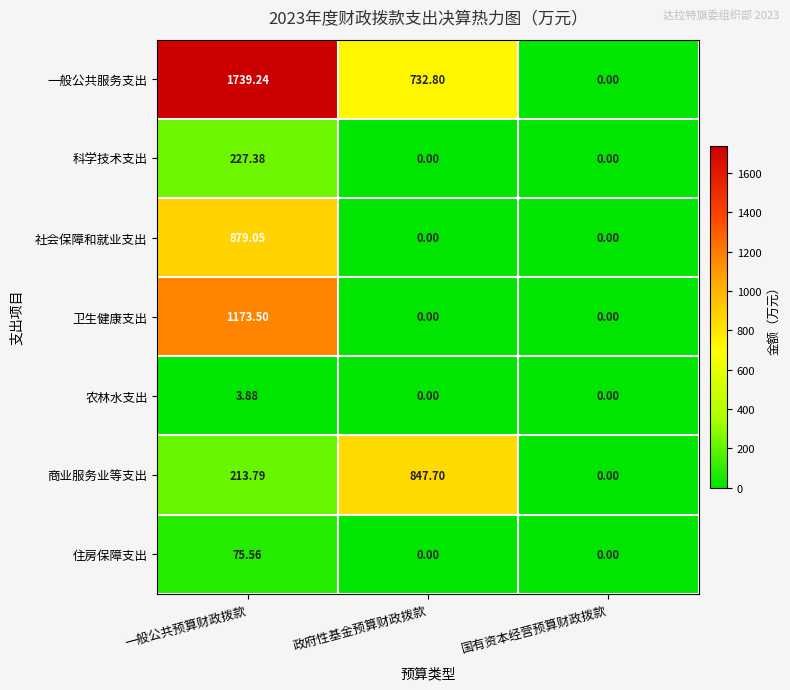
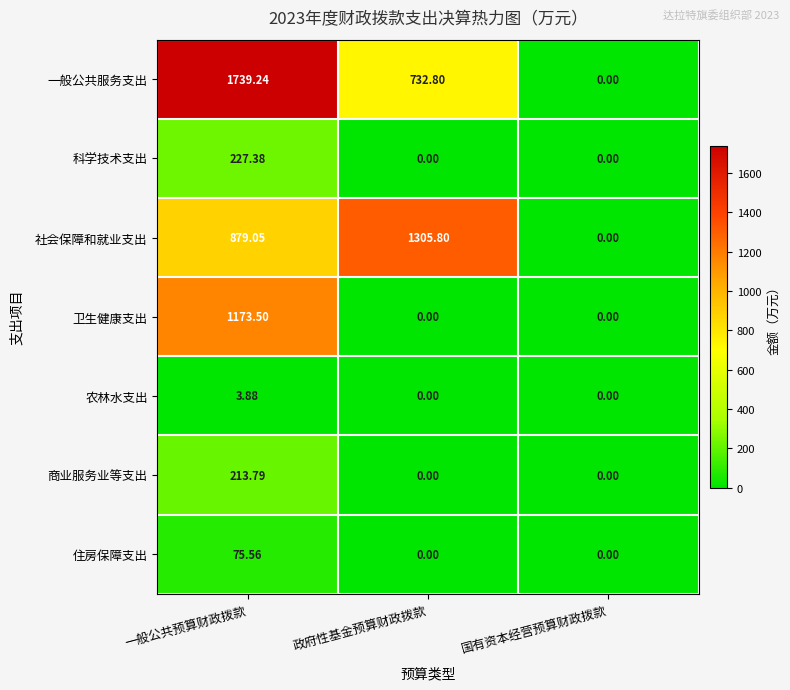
社会保障和就业支出, 政府性基金预算财政拨款: 0.00 -> 1305.80
商业服务业等支出, 政府性基金预算财政拨款: 847.70 -> 0.00
